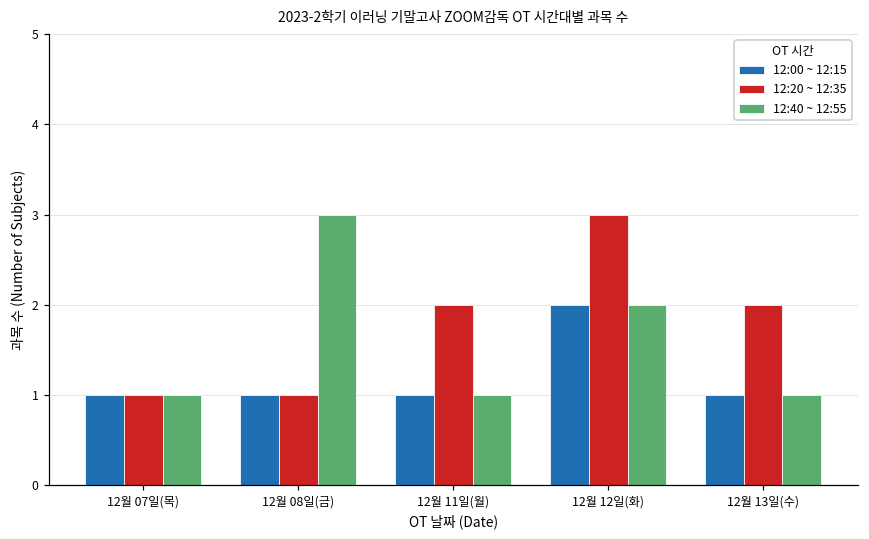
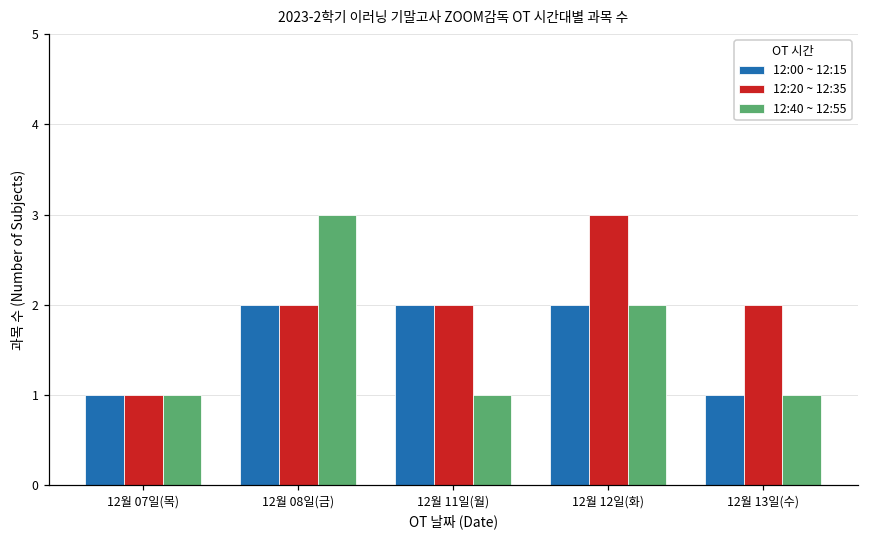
12:00 ~ 12:15, 12월 08일(금): 1 -> 2
12:20 ~ 12:35, 12월 08일(금): 1 -> 2
12:00 ~ 12:15, 12월 11일(월): 1 -> 2
